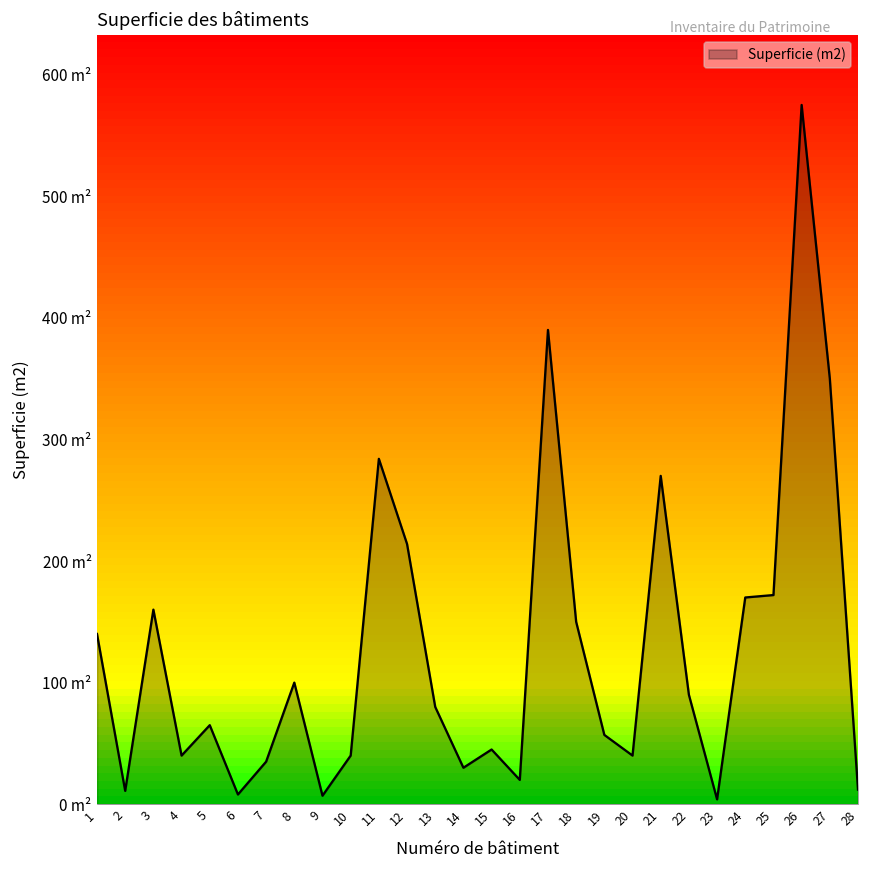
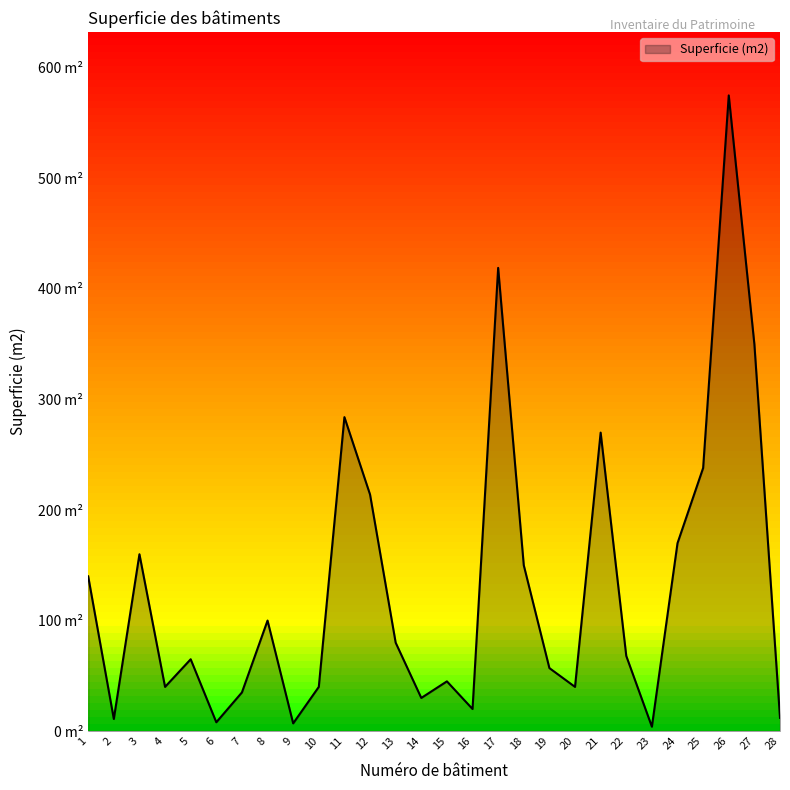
17: 390 m² -> 419 m²
22: 90 m² -> 68 m²
25: 172 m² -> 238 m²
